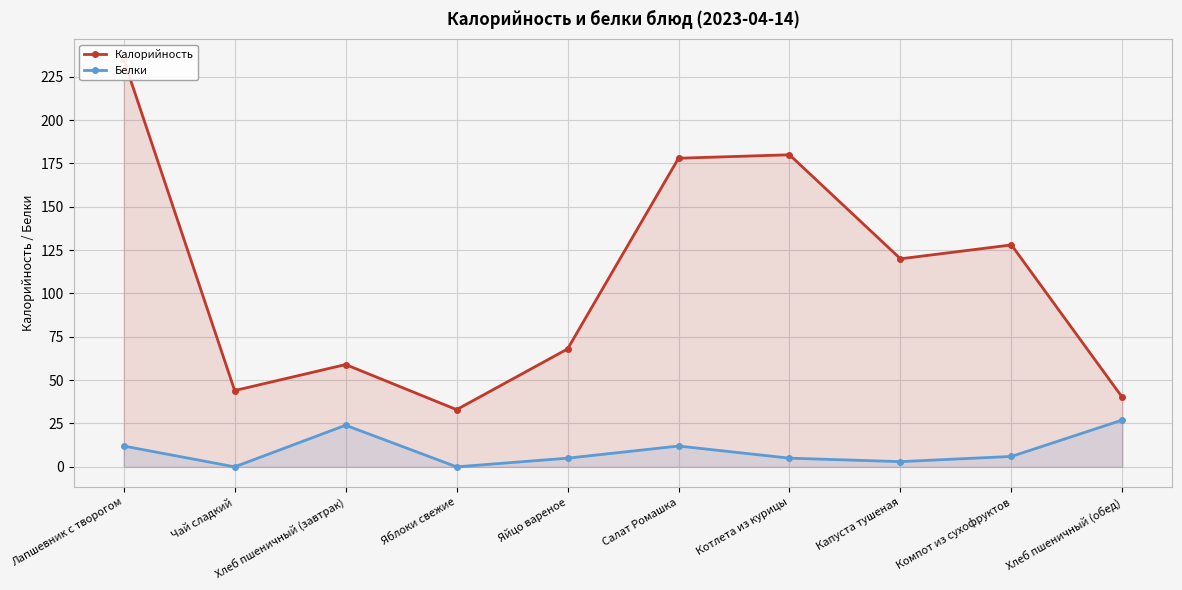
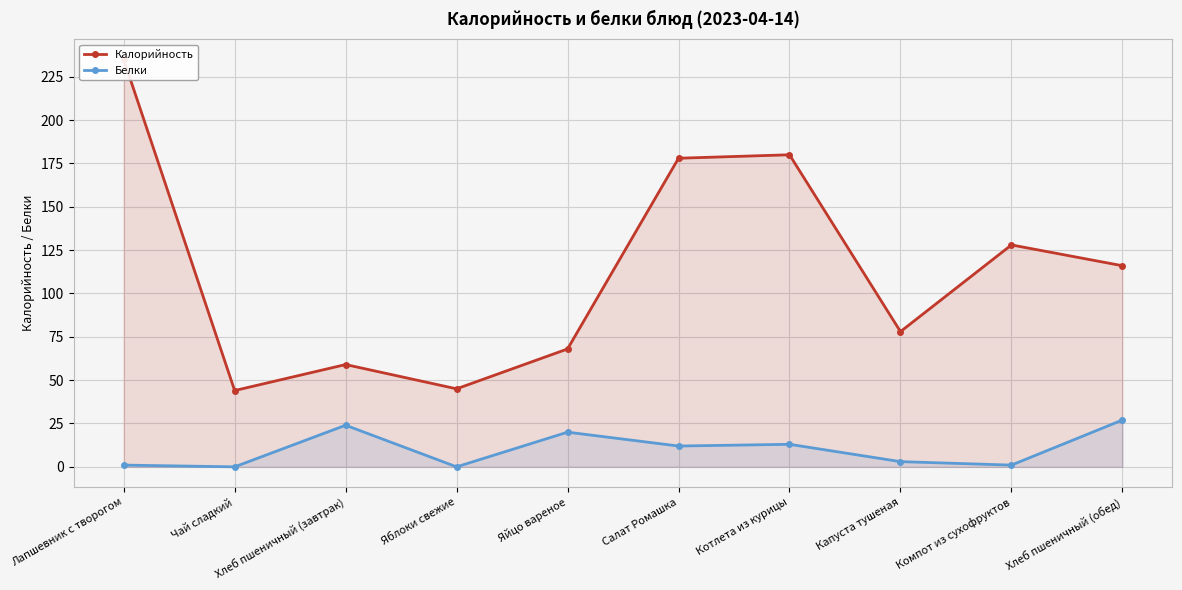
Белки, Лапшевник с творогом: 12 -> 1
Калорийность, Яблоки свежие: 33 -> 45
Белки, Яйцо вареное: 5 -> 20
Белки, Котлета из курицы: 5 -> 13
Калорийность, Капуста тушеная: 120 -> 78
Белки, Компот из сухофруктов: 6 -> 1
Калорийность, Хлеб пшеничный (обед): 40 -> 116
